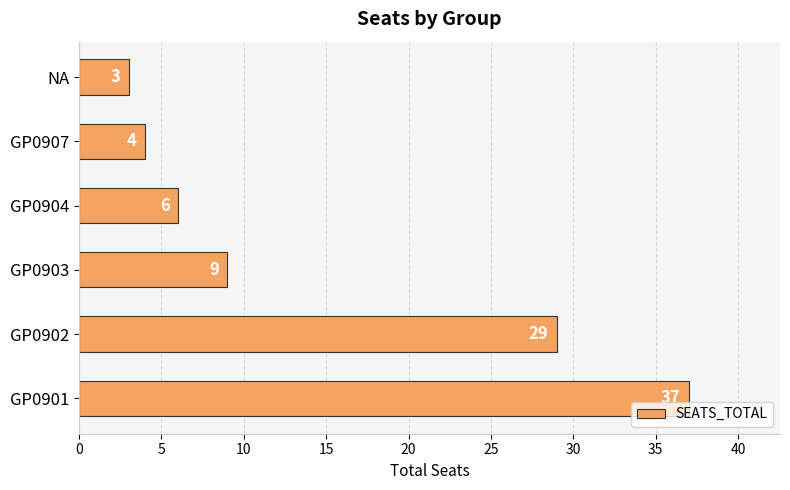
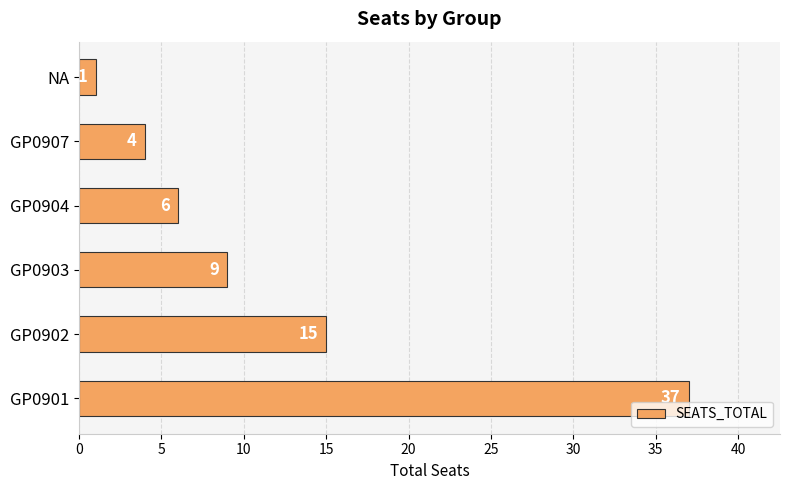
NA: 3 -> 1
GP0902: 29 -> 15
